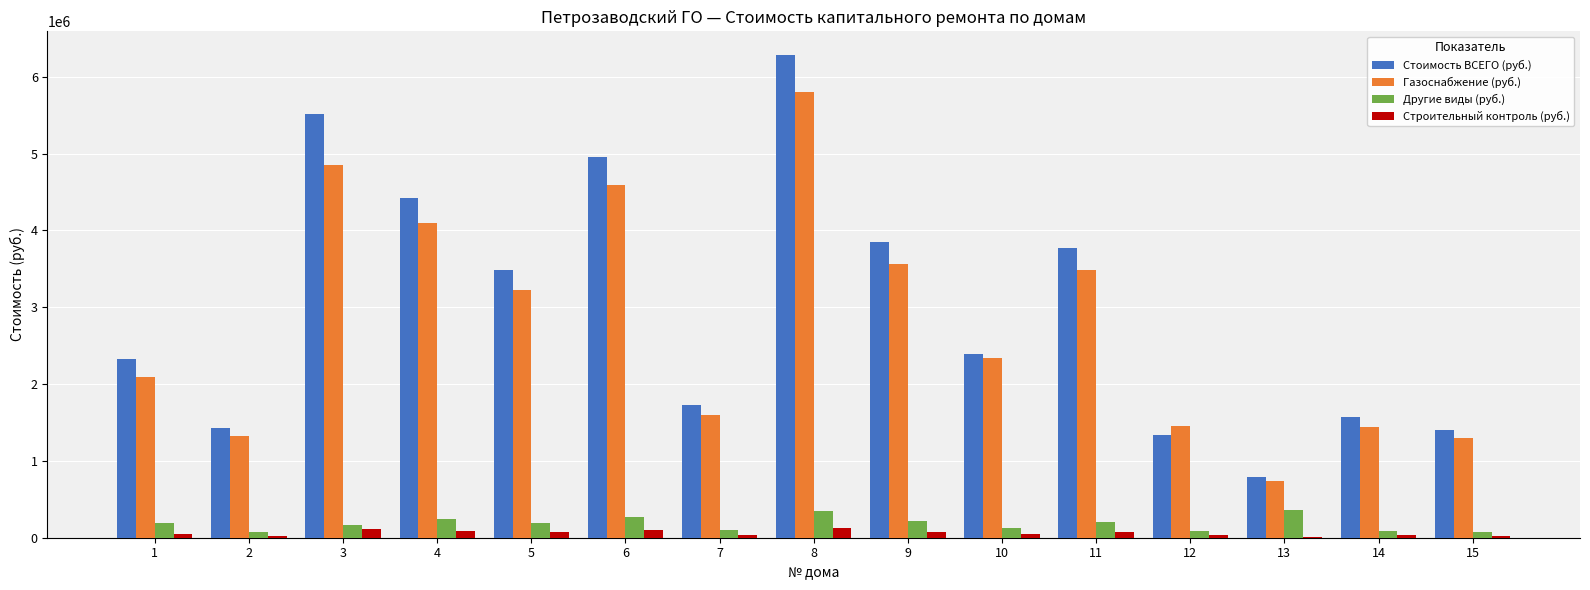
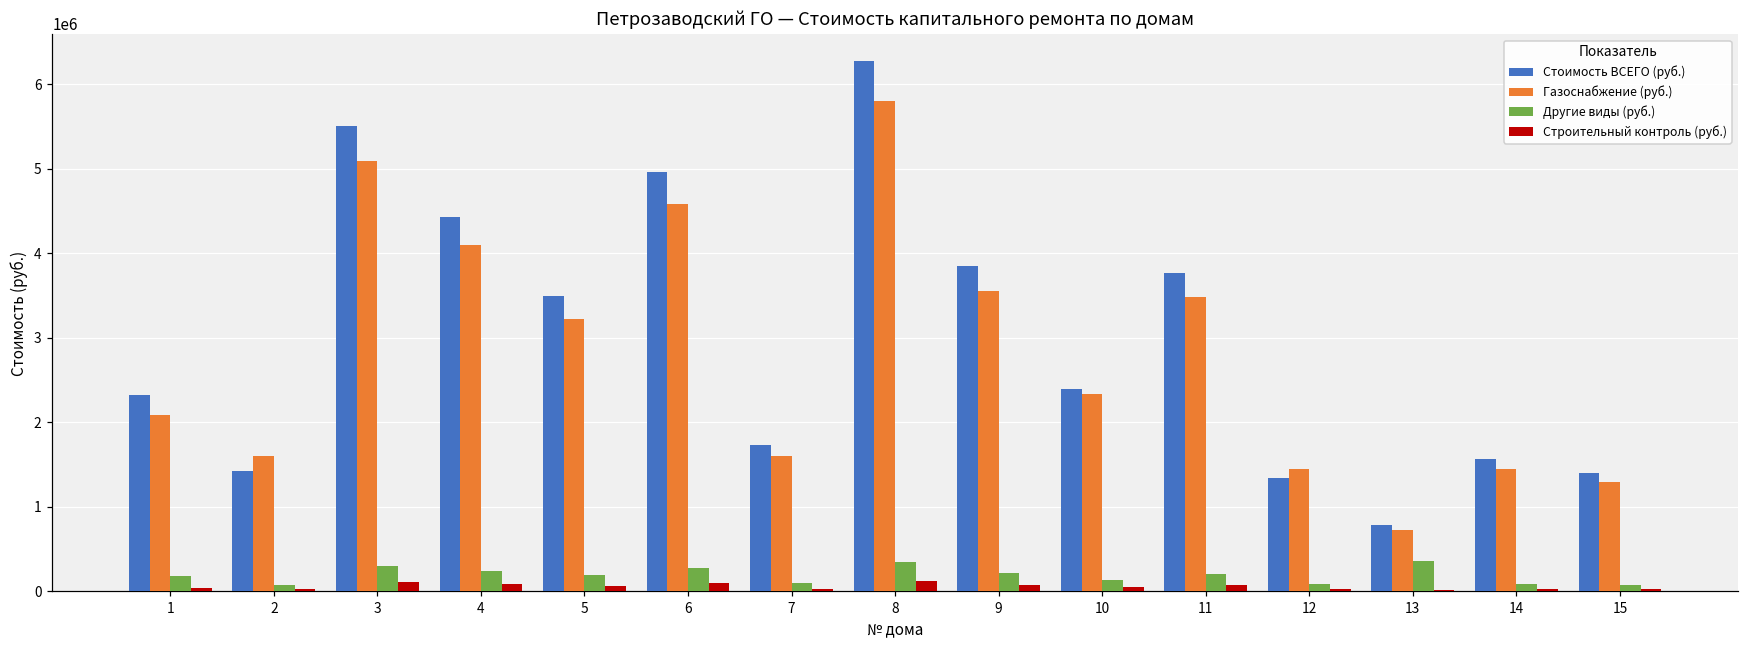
Газоснабжение (руб.), 2: 1300000 -> 1600000
Газоснабжение (руб.), 3: 4900000 -> 5100000
Другие виды (руб.), 3: 200000 -> 300000
